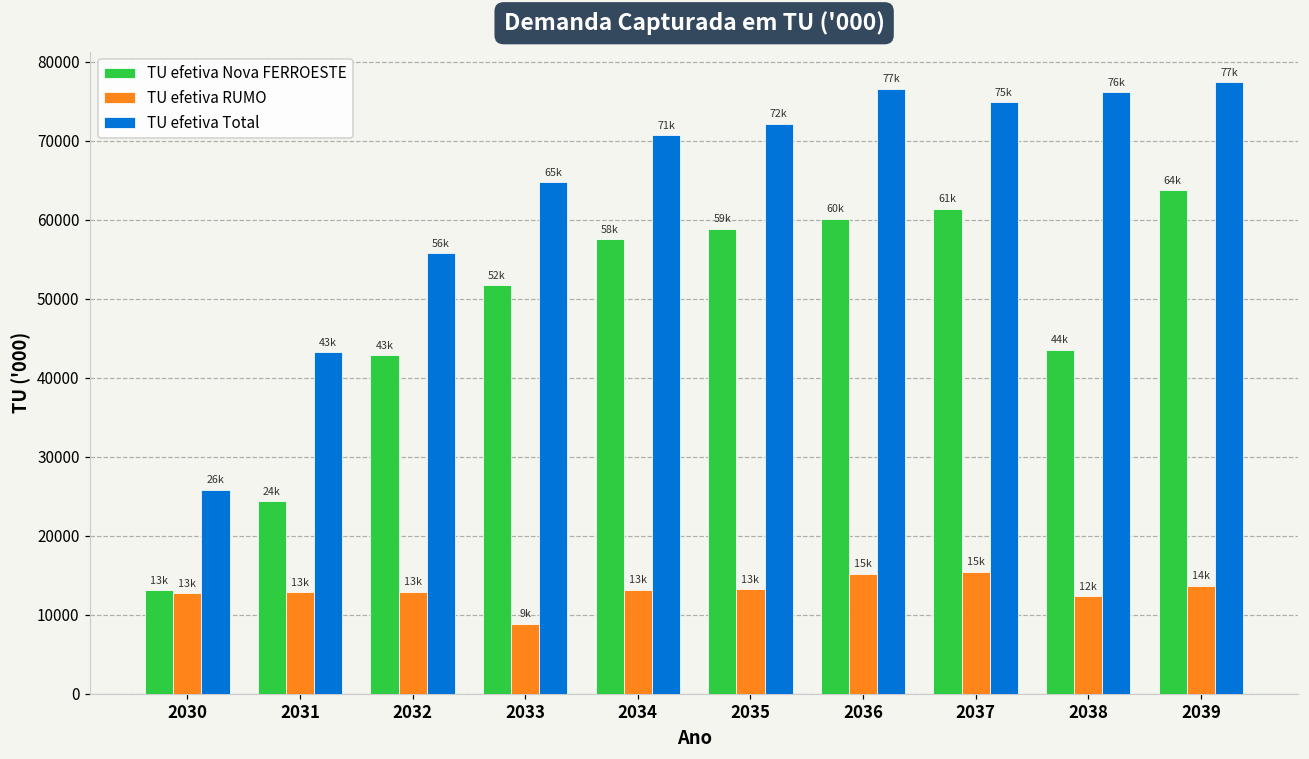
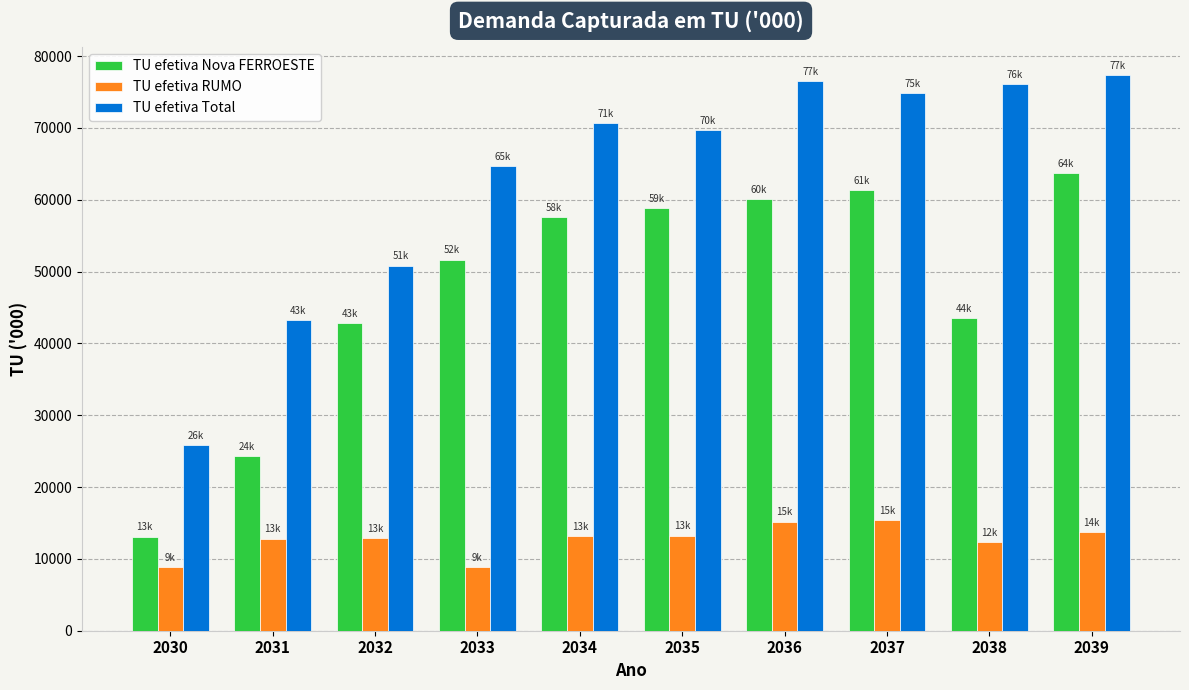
TU efetiva RUMO, 2030: 13k -> 9k
TU efetiva Total, 2032: 56k -> 51k
TU efetiva Total, 2035: 72k -> 70k
